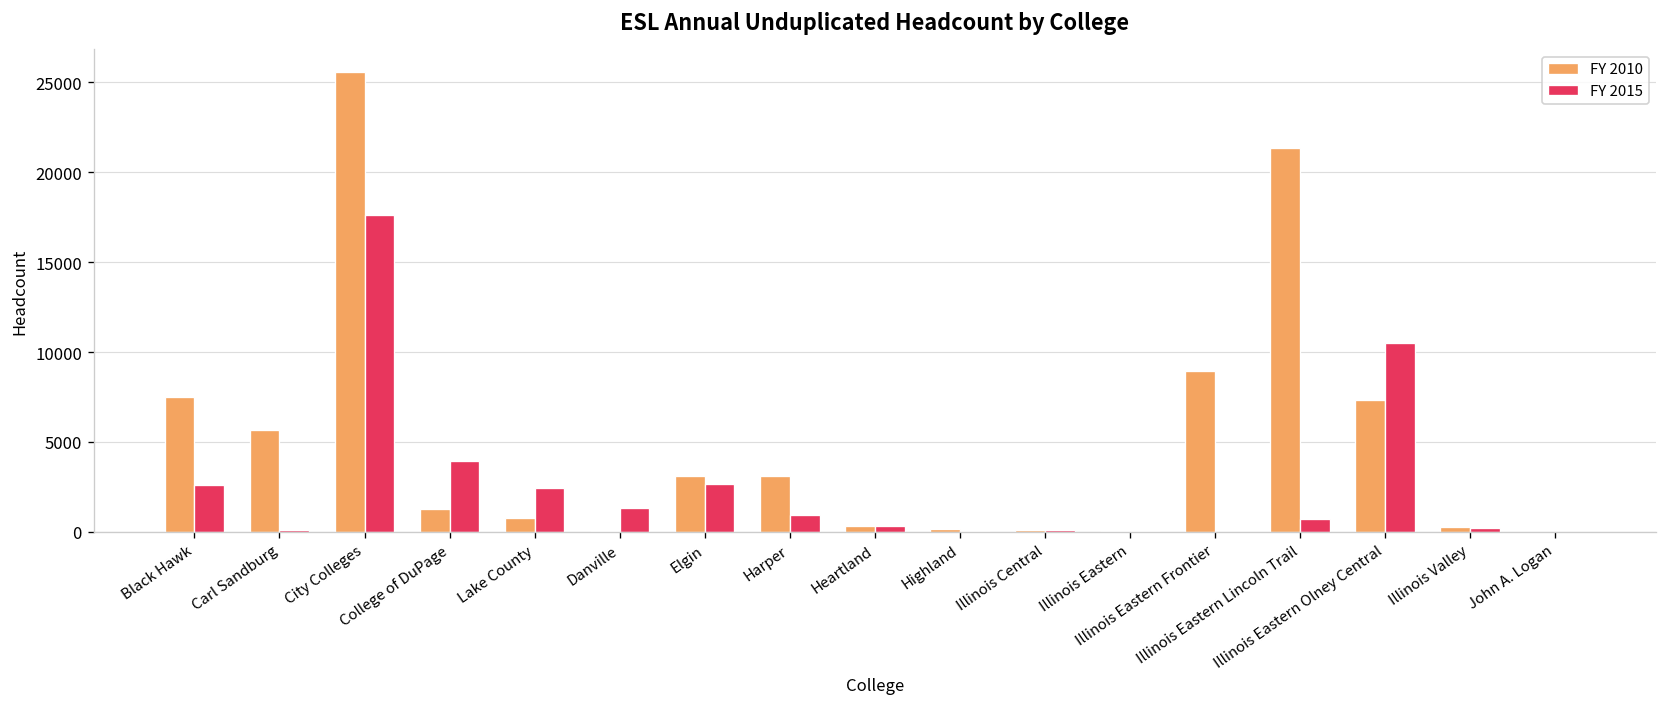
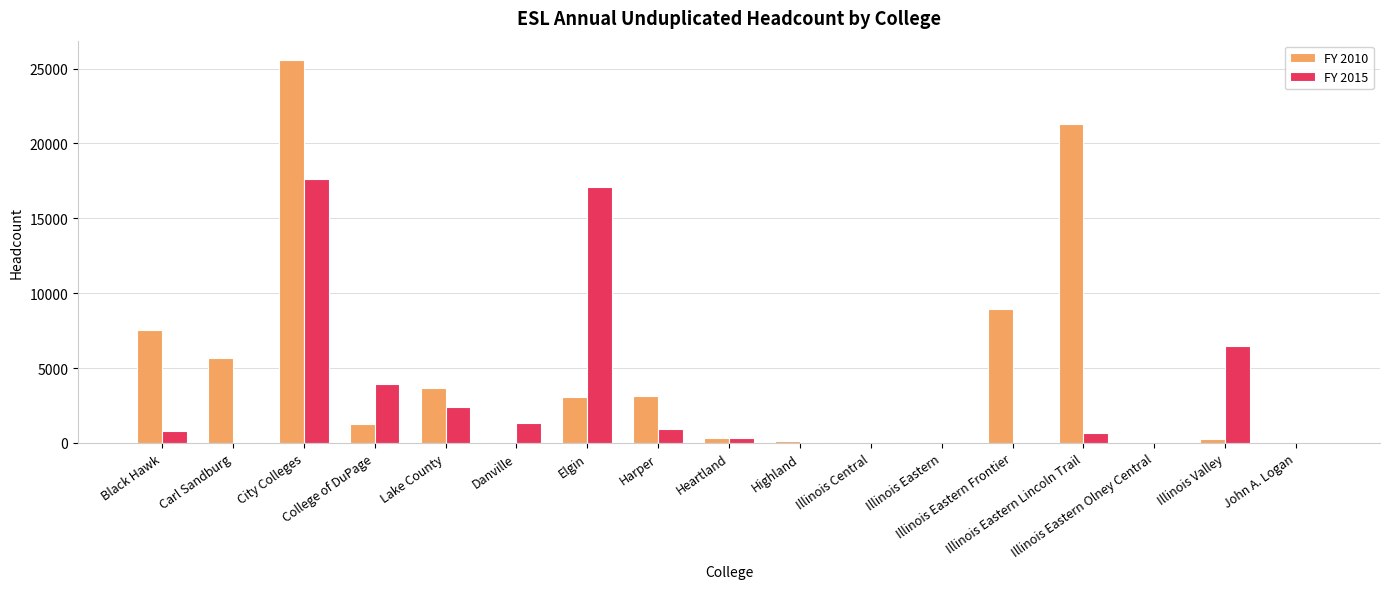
FY 2015, Black Hawk: 2600 -> 800
FY 2010, Lake County: 700 -> 3700
FY 2015, Elgin: 2600 -> 17100
FY 2010, Illinois Eastern Olney Central: 7300 -> 0
FY 2015, Illinois Eastern Olney Central: 10500 -> 0
FY 2015, Illinois Valley: 200 -> 6500
